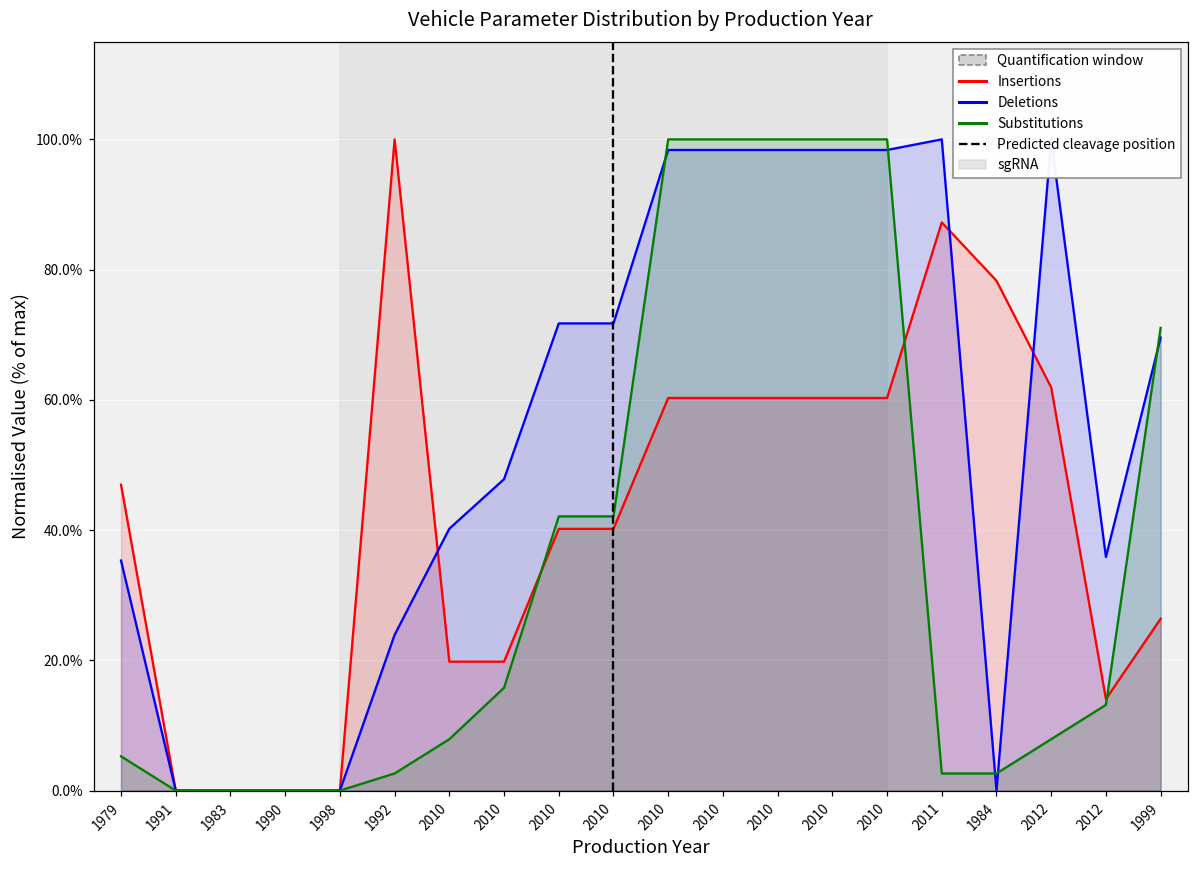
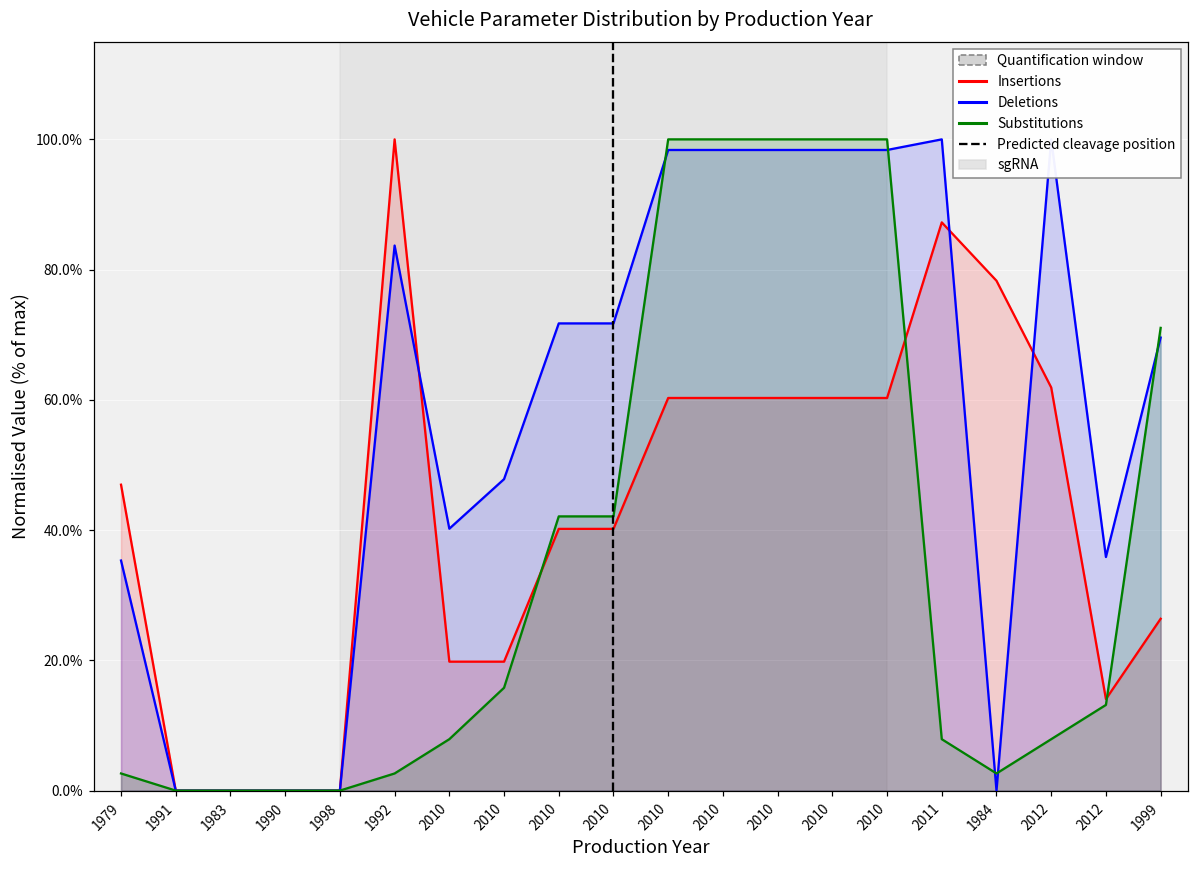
Substitutions, 1979: 5% -> 3%
Deletions, 1992: 24% -> 84%
Substitutions, 2011: 3% -> 8%
